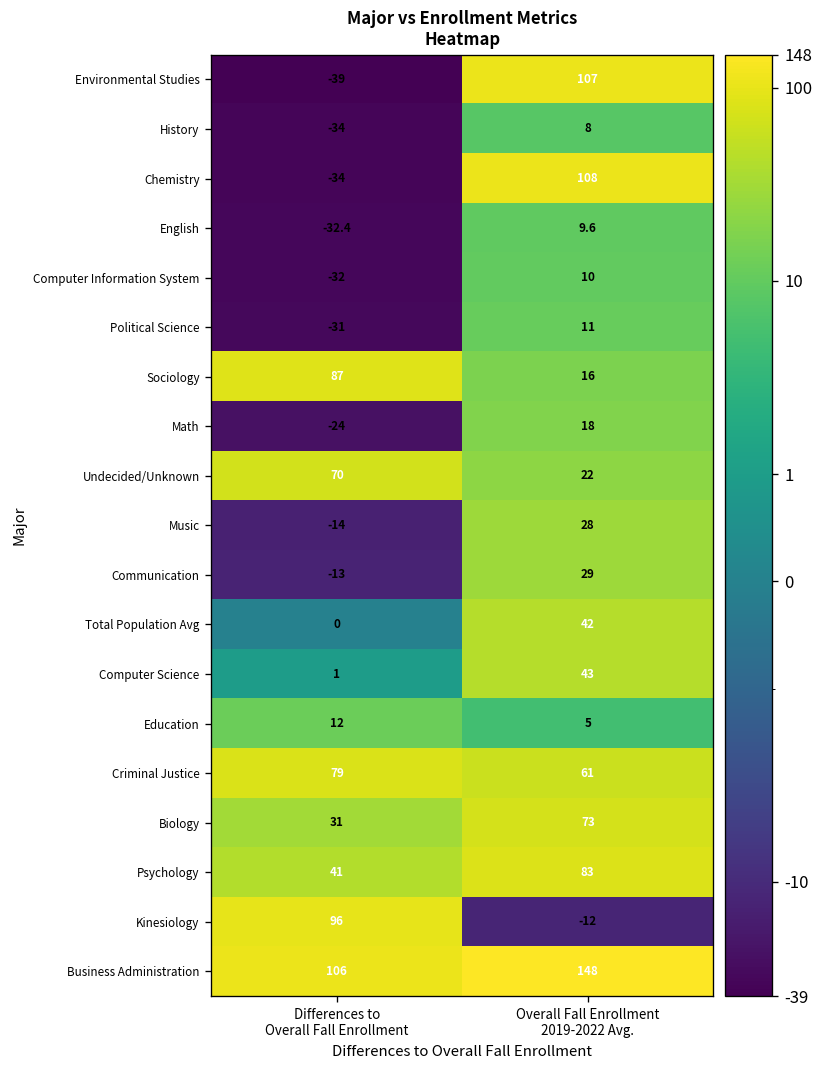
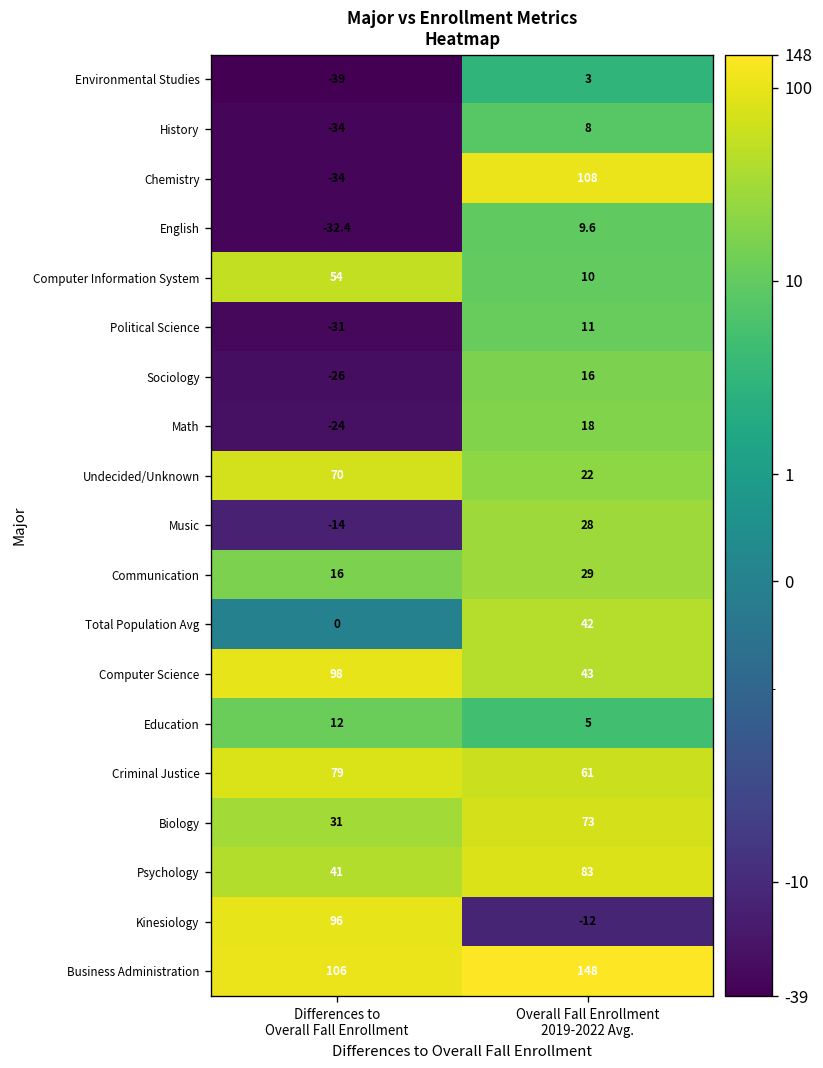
Environmental Studies, Overall Fall Enrollment 2019-2022 Avg.: 107 -> 3
Computer Information System, Differences to Overall Fall Enrollment: -32 -> 54
Sociology, Differences to Overall Fall Enrollment: 87 -> -26
Communication, Differences to Overall Fall Enrollment: -13 -> 16
Computer Science, Differences to Overall Fall Enrollment: 1 -> 98
